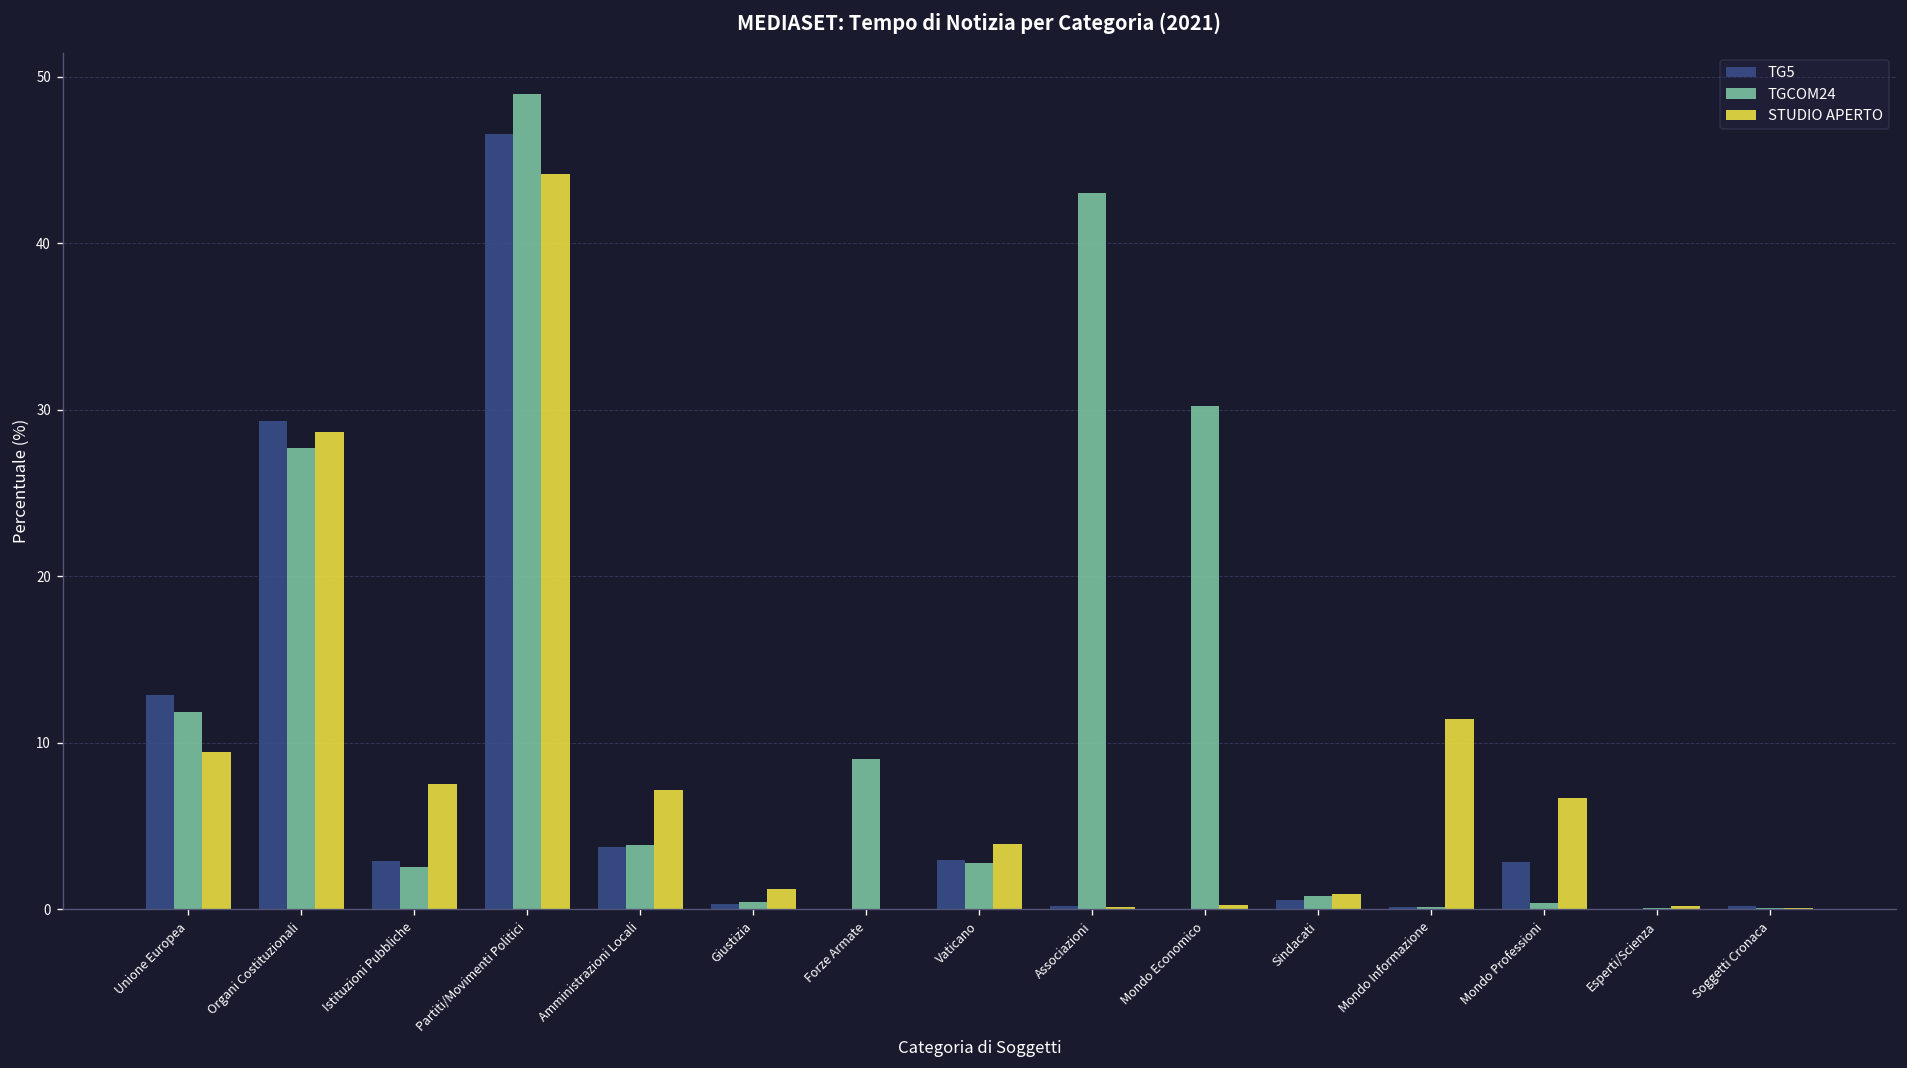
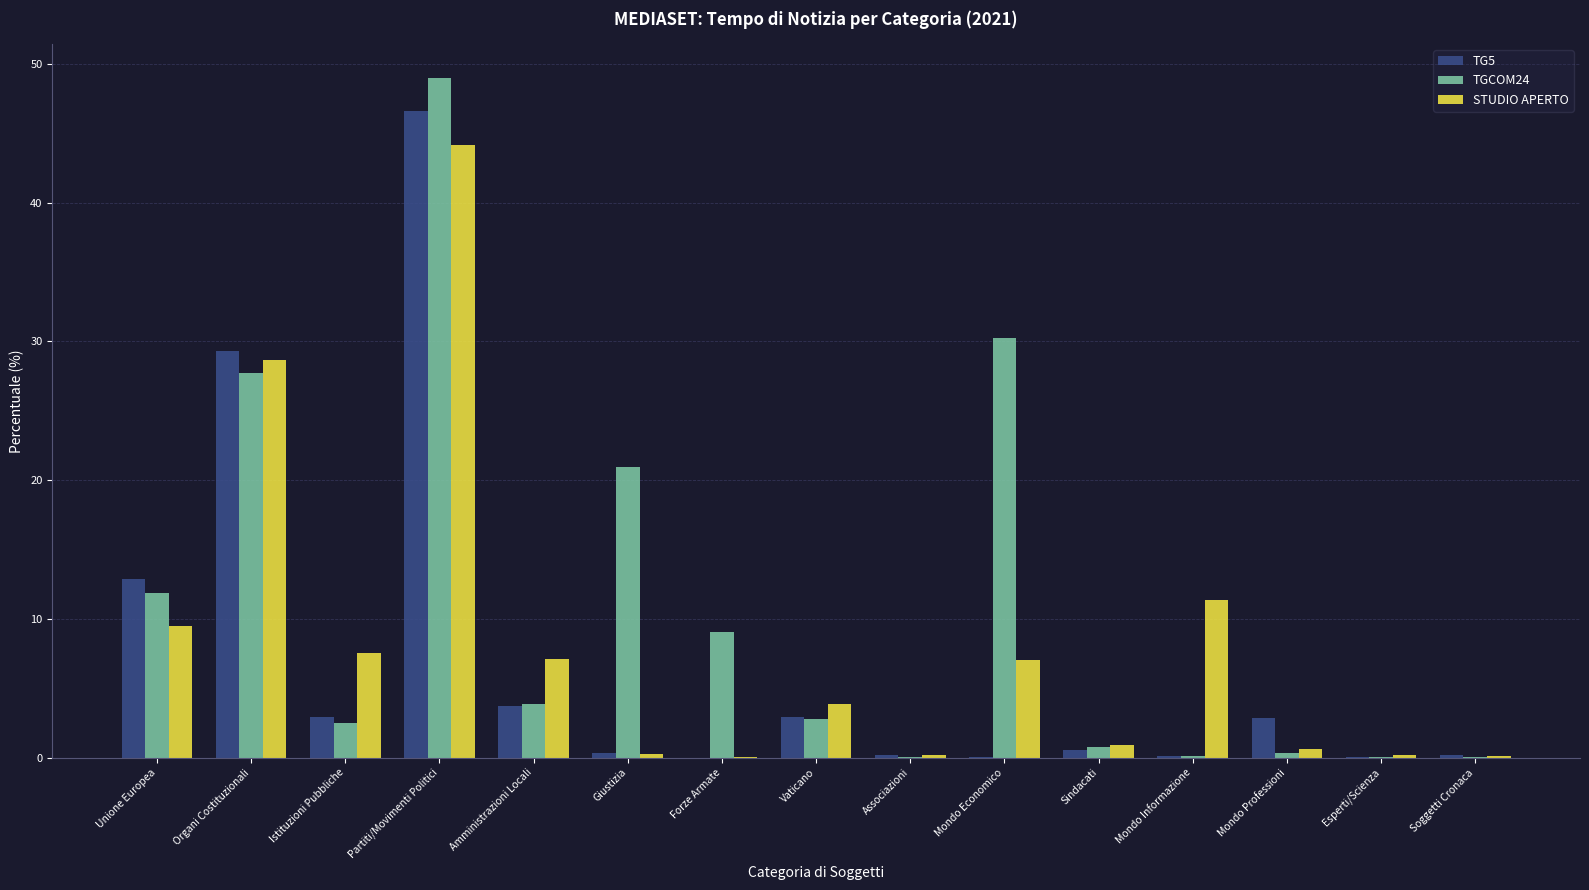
TGCOM24, Giustizia: 0.4 -> 21.0
STUDIO APERTO, Giustizia: 1.2 -> 0.3
TGCOM24, Associazioni: 43.0 -> 0.0
STUDIO APERTO, Mondo Economico: 0.2 -> 7.0
STUDIO APERTO, Mondo Professioni: 6.7 -> 0.7
